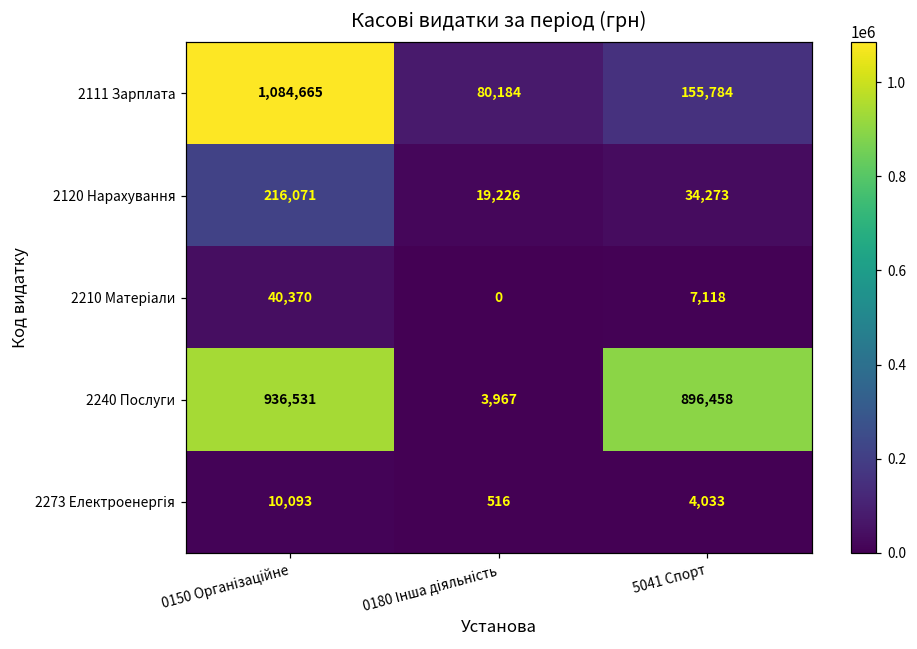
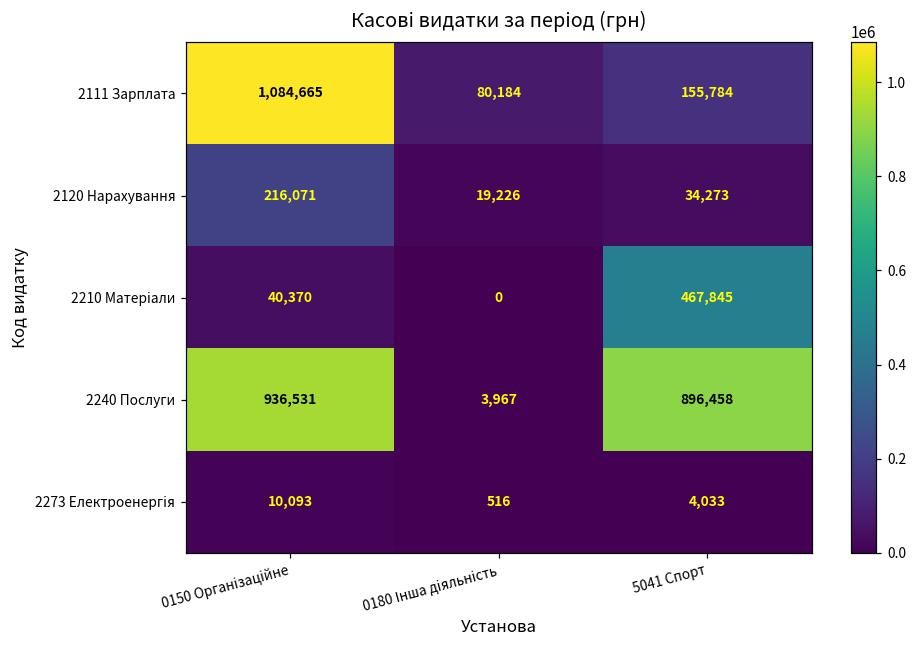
2210 Матеріали, 5041 Спорт: 7,118 -> 467,845
